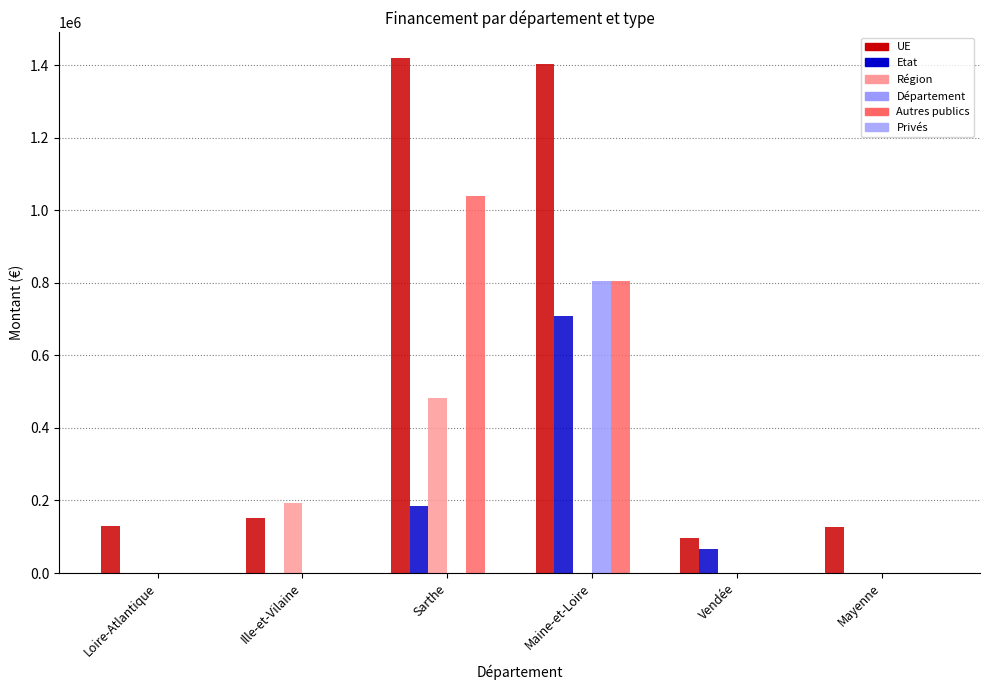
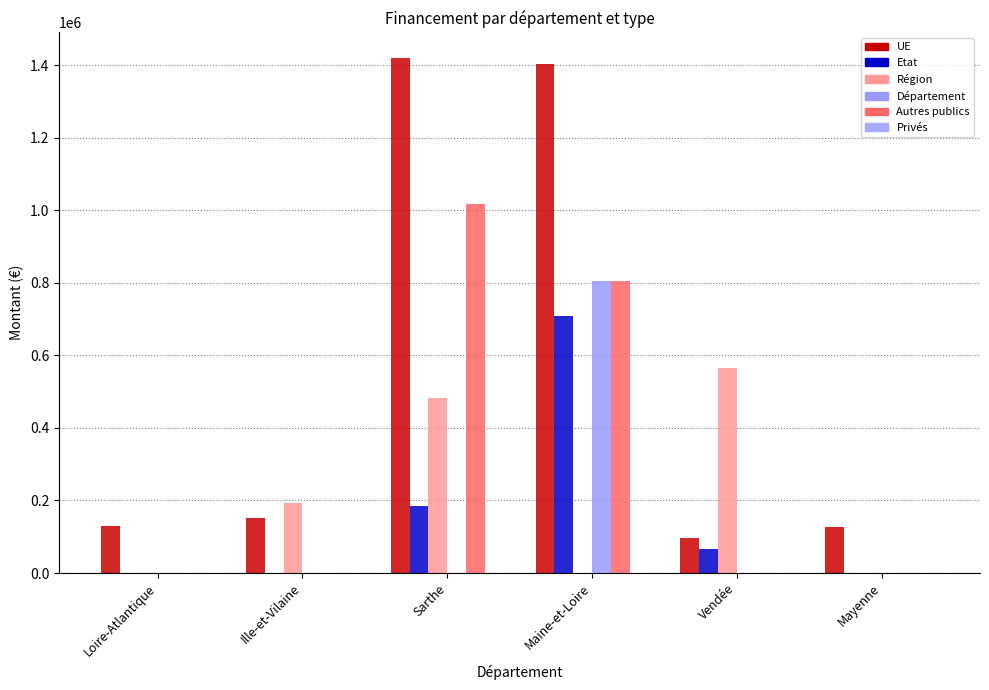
Autres publics, Sarthe: 1040000 -> 1020000
Région, Vendée: 0 -> 570000
